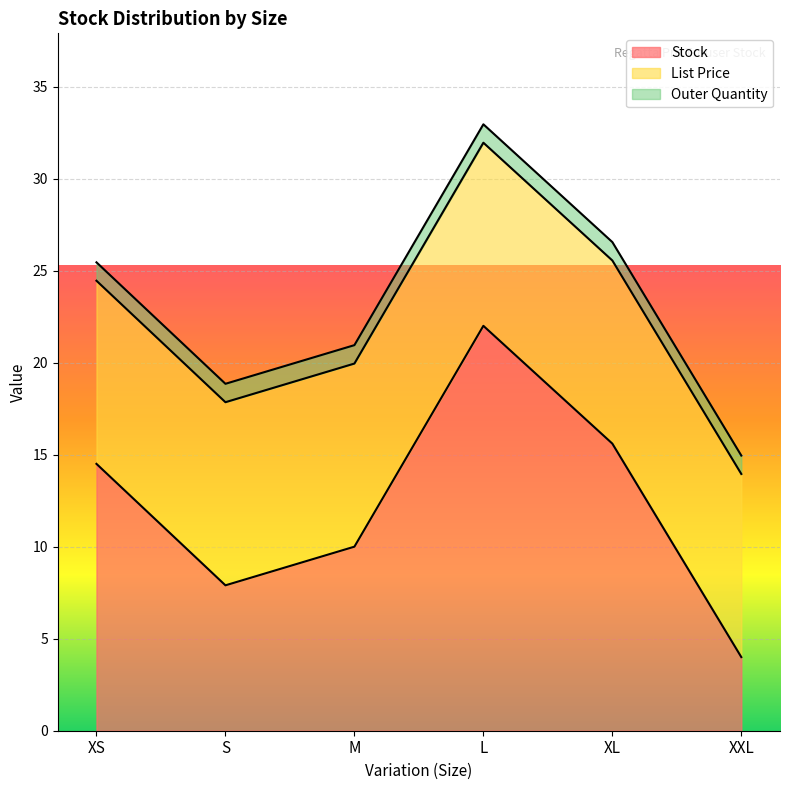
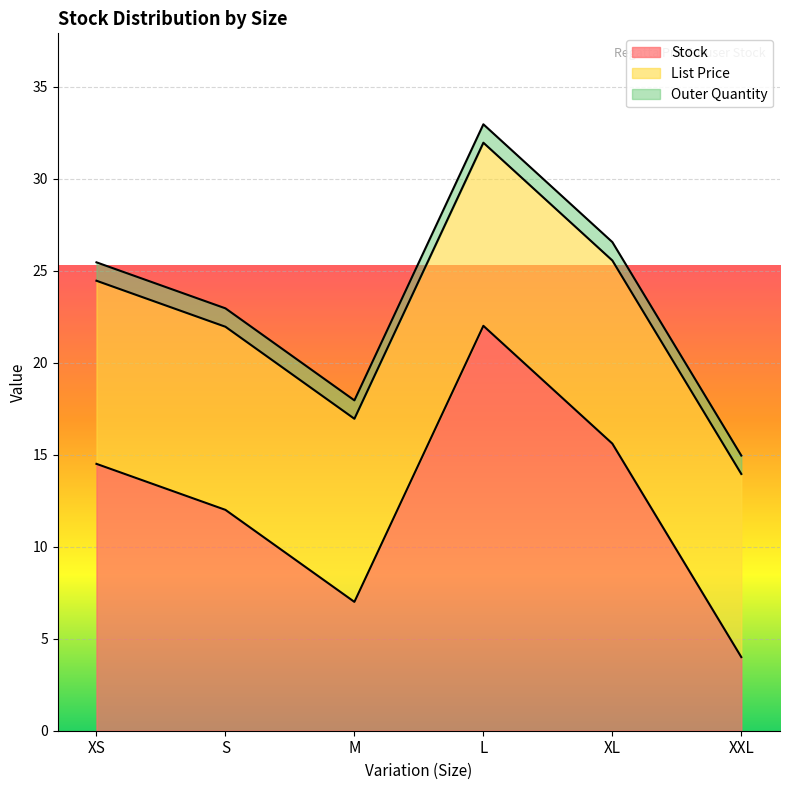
Stock, S: 7.9 -> 12.0
Stock, M: 10 -> 7
